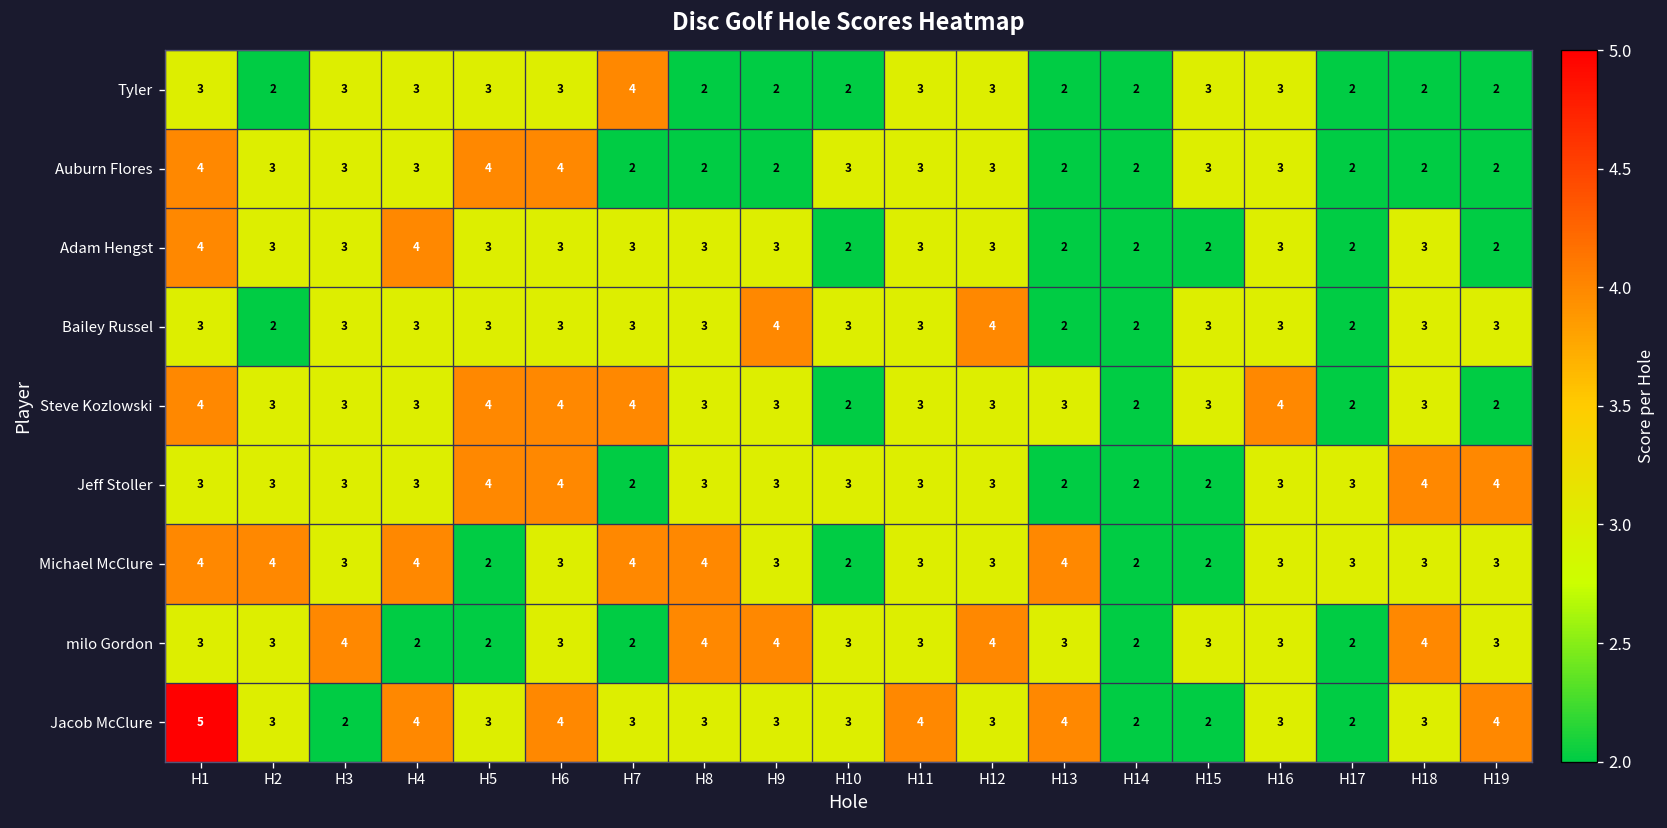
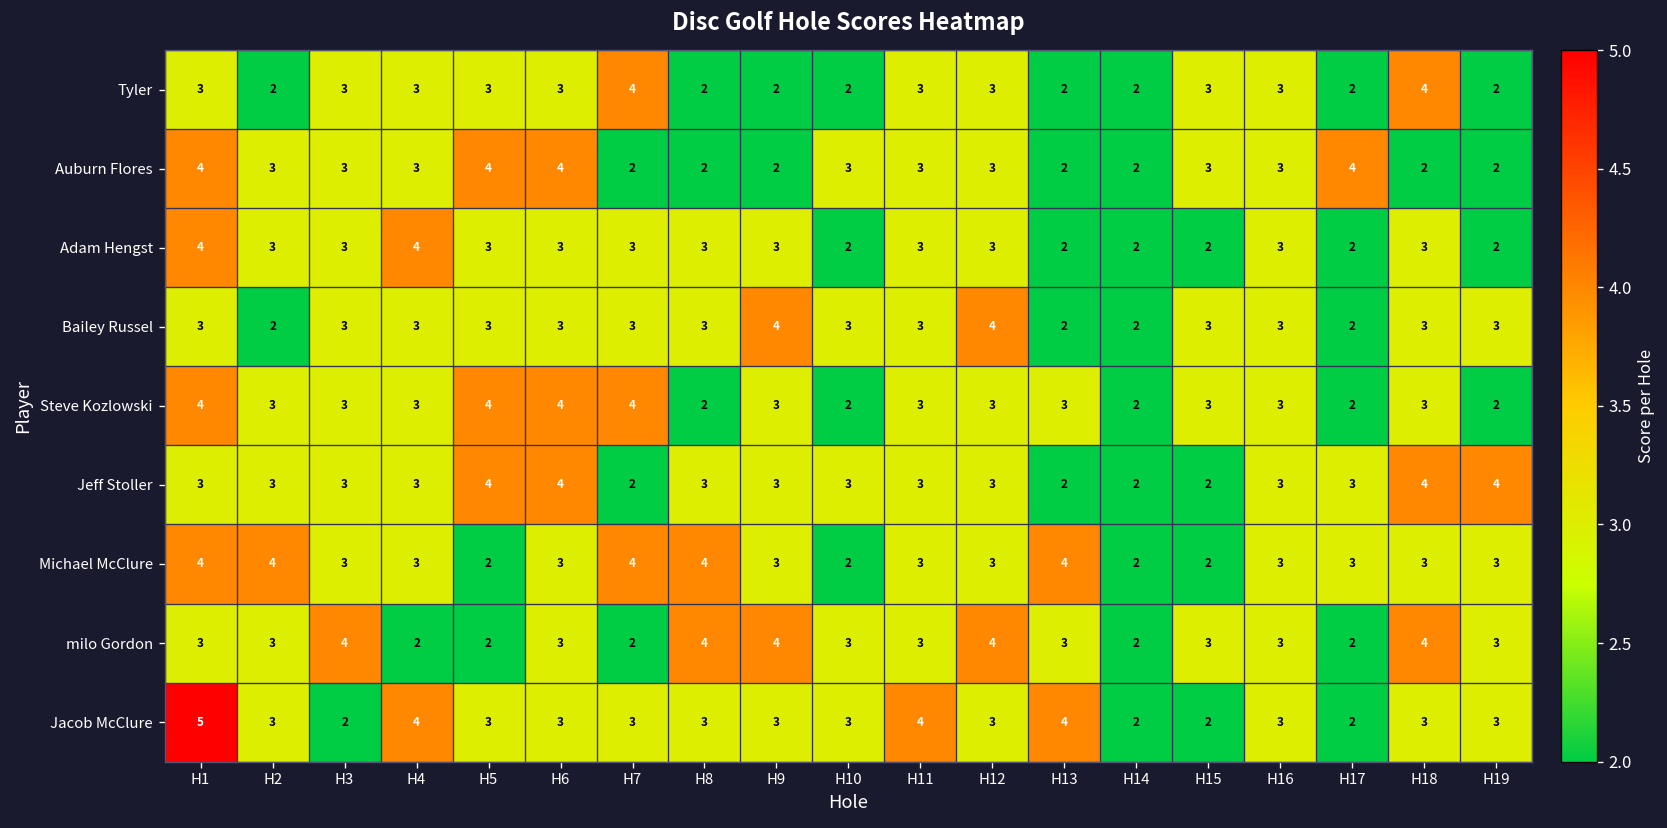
Tyler, H18: 2 -> 4
Auburn Flores, H17: 2 -> 4
Steve Kozlowski, H8: 3 -> 2
Steve Kozlowski, H16: 4 -> 3
Michael McClure, H4: 4 -> 3
Jacob McClure, H6: 4 -> 3
Jacob McClure, H19: 4 -> 3
